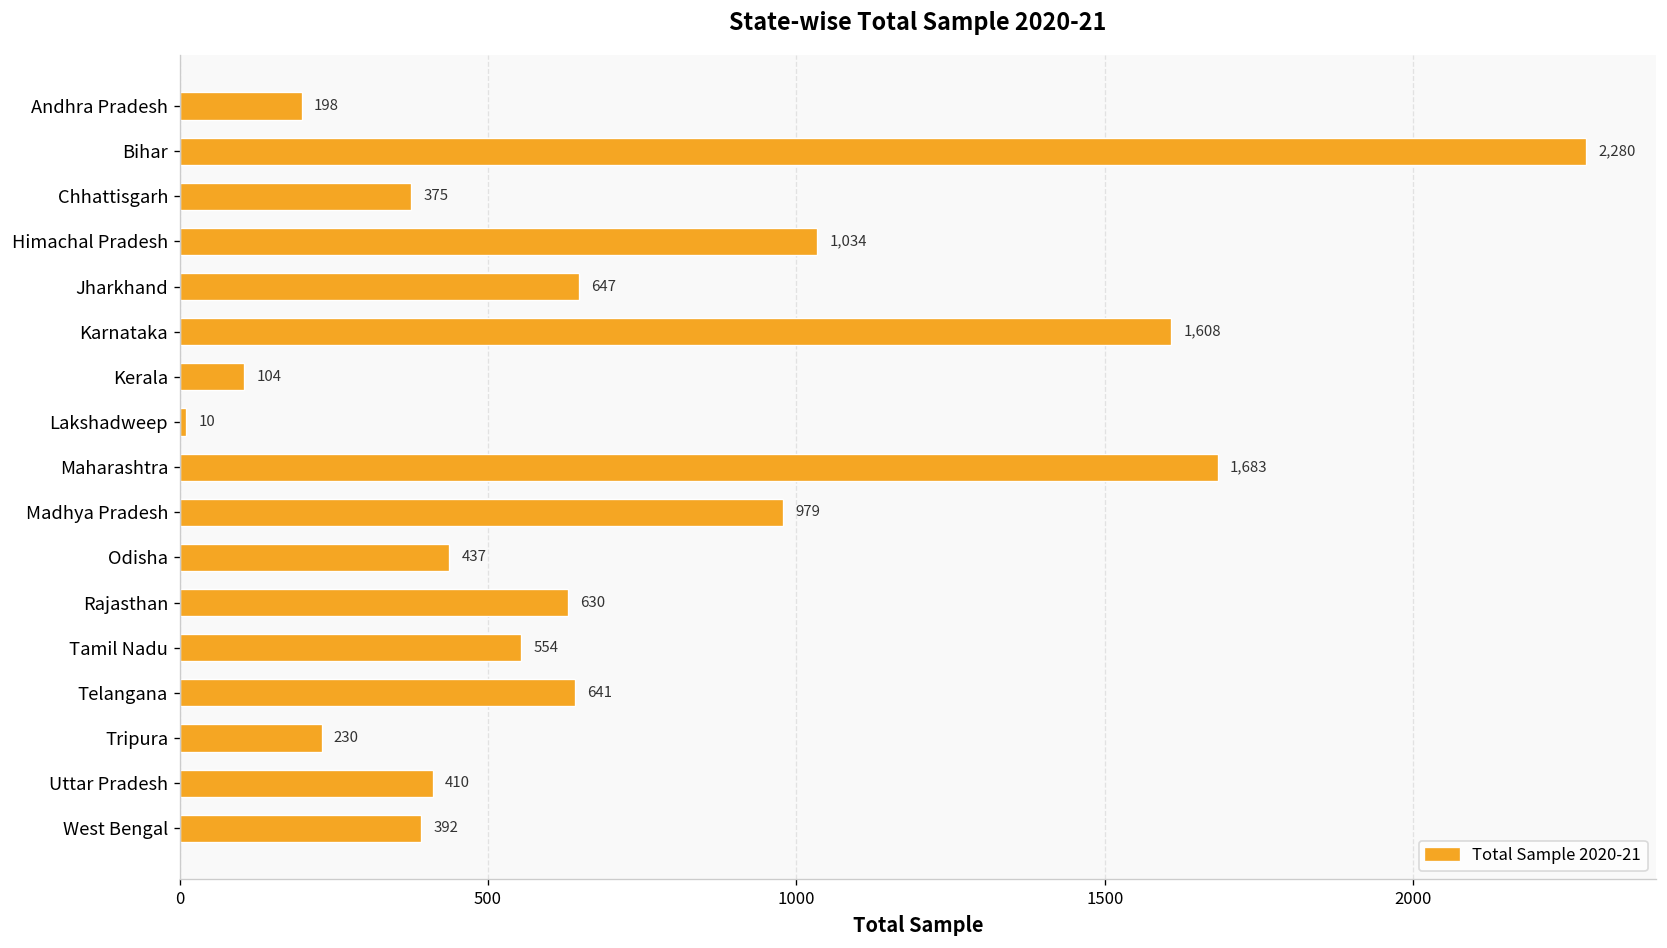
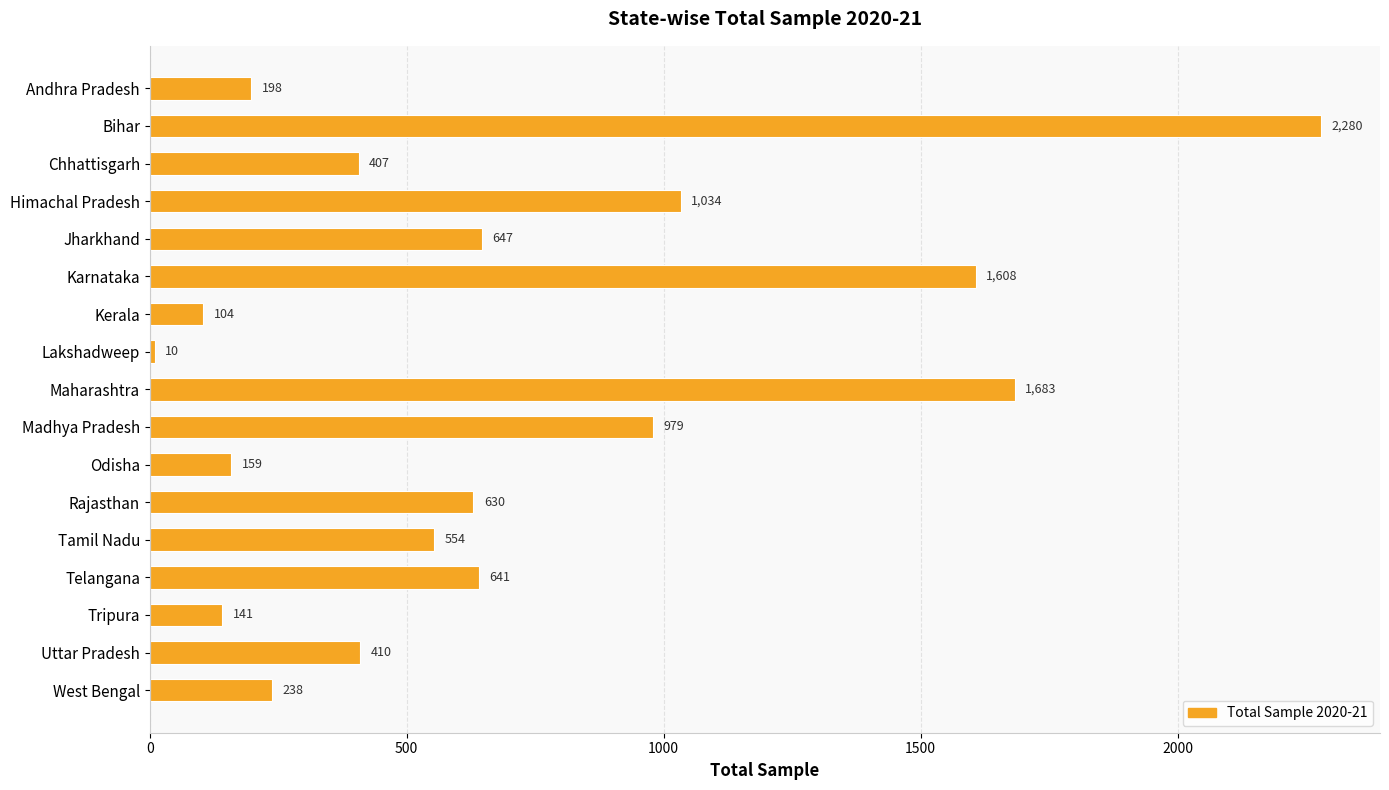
Chhattisgarh: 375 -> 407
Odisha: 437 -> 159
Tripura: 230 -> 141
West Bengal: 392 -> 238
